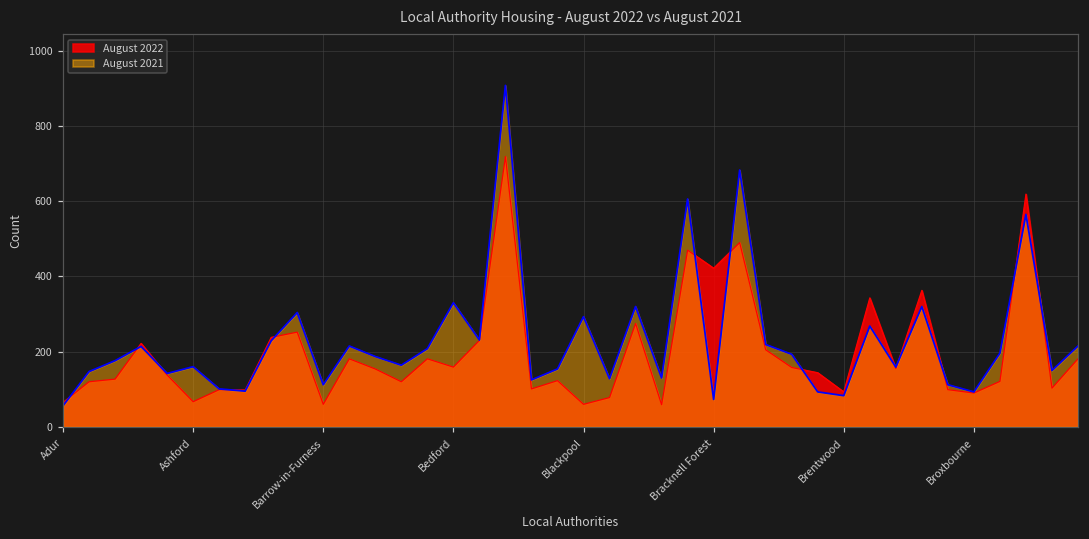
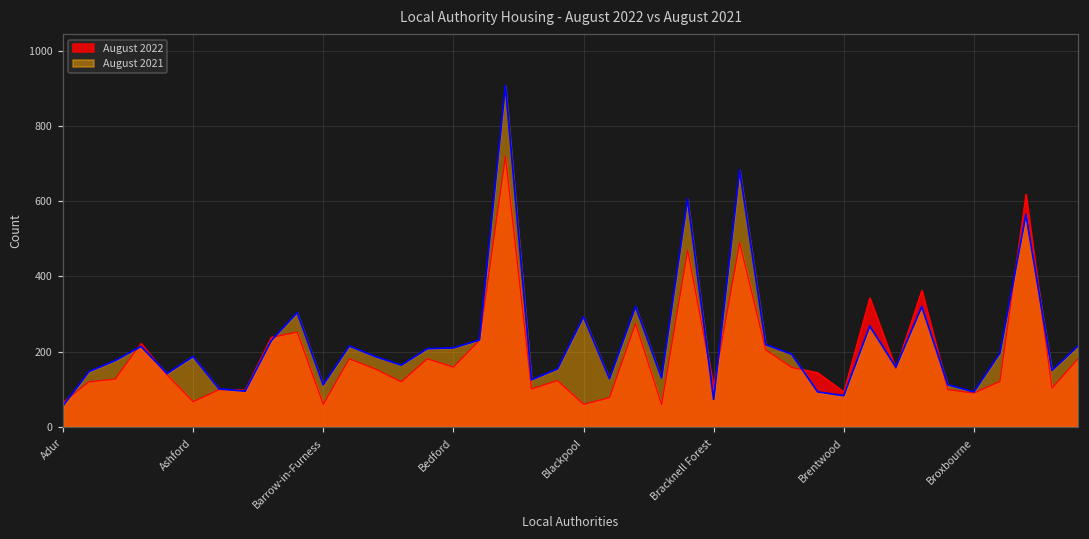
August 2021, Ashford: 160 -> 190
August 2021, Bedford: 330 -> 210
August 2022, Bracknell Forest: 420 -> 110
